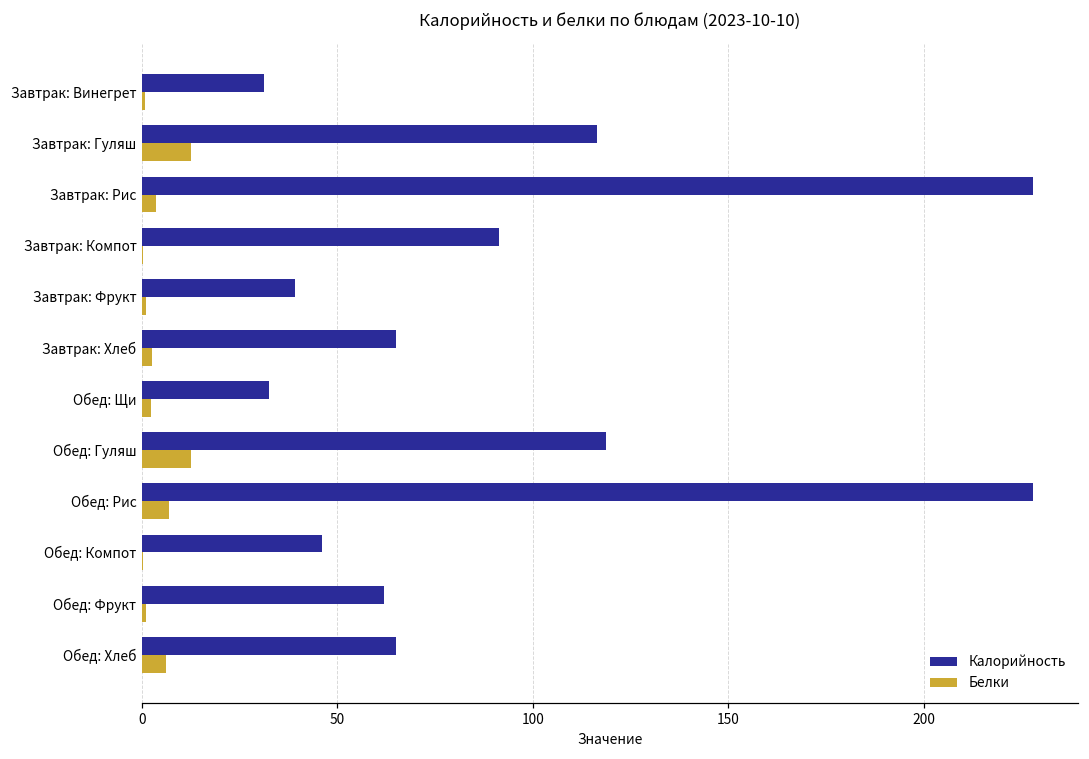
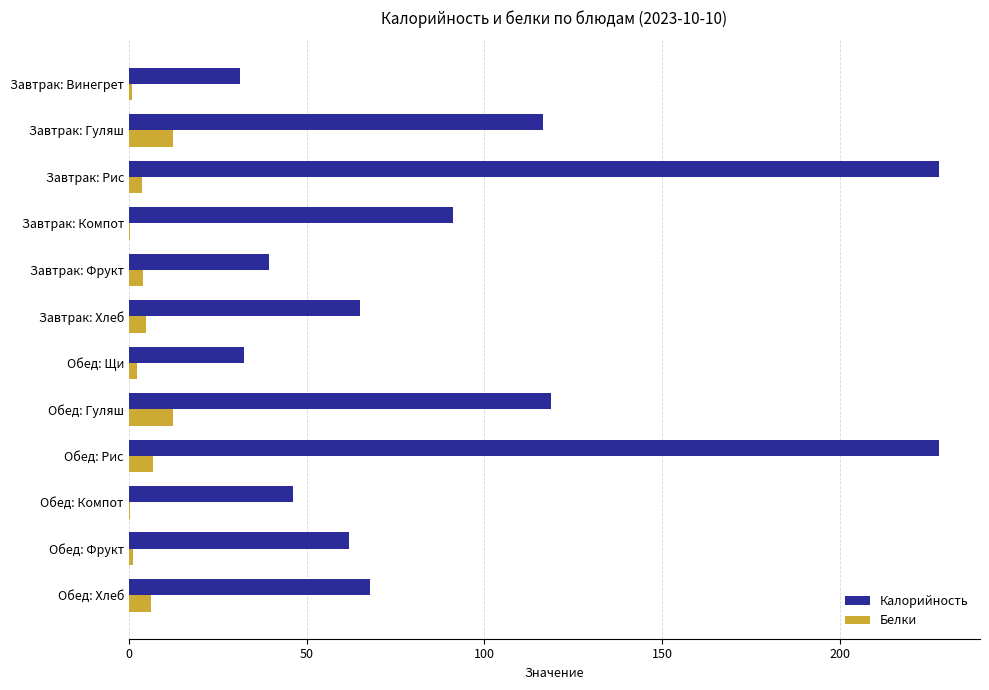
Белки, Завтрак: Фрукт: 1 -> 4
Белки, Завтрак: Хлеб: 3 -> 5
Калорийность, Обед: Хлеб: 65 -> 68
